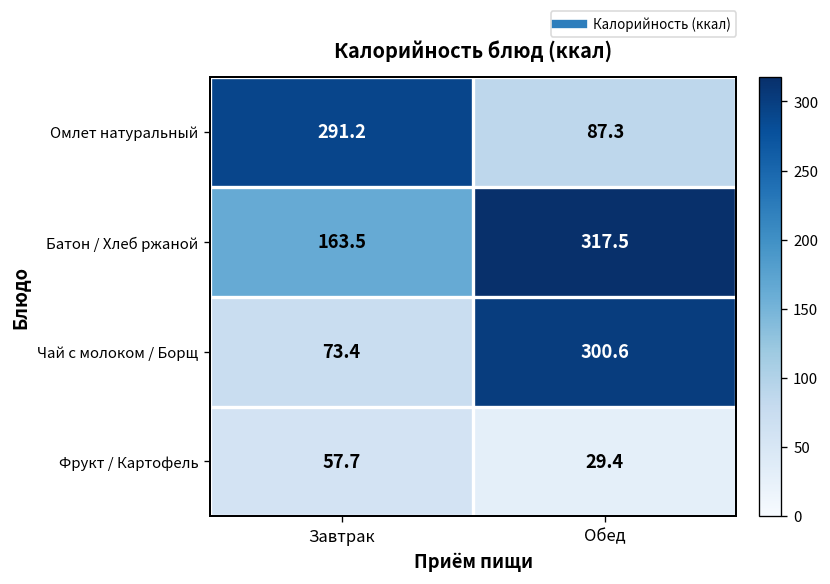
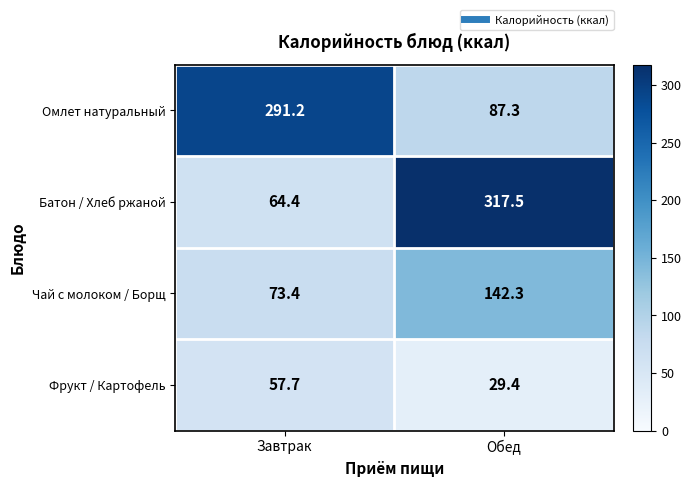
Батон / Хлеб ржаной, Завтрак: 163.5 -> 64.4
Чай с молоком / Борщ, Обед: 300.6 -> 142.3
